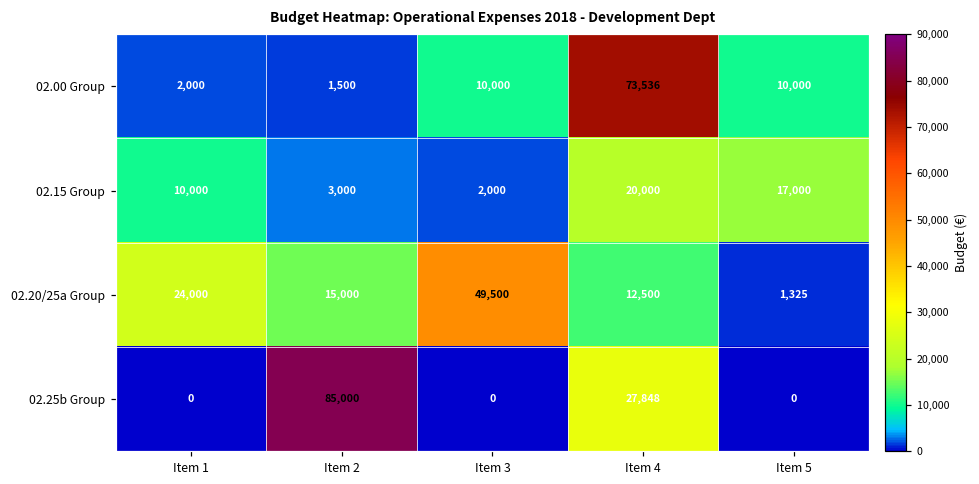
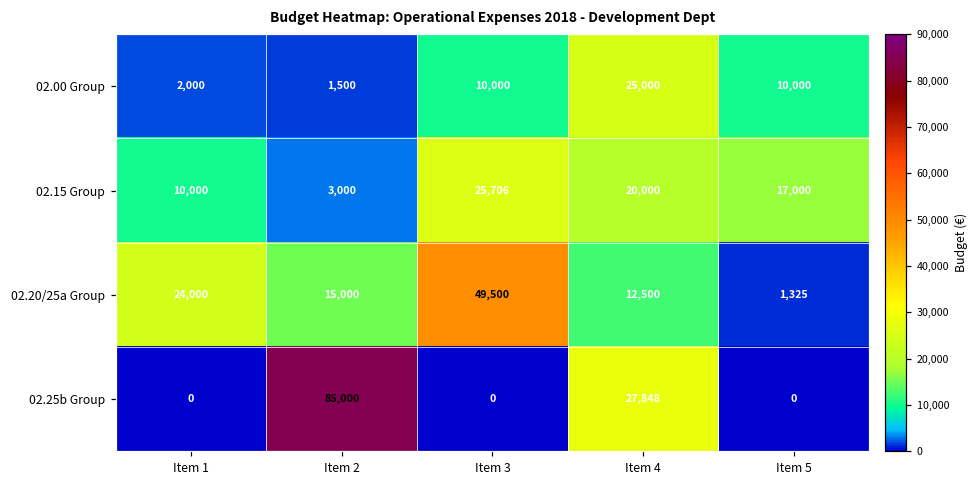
02.00 Group, Item 4: 73,536 -> 25,000
02.15 Group, Item 3: 2,000 -> 25,706
